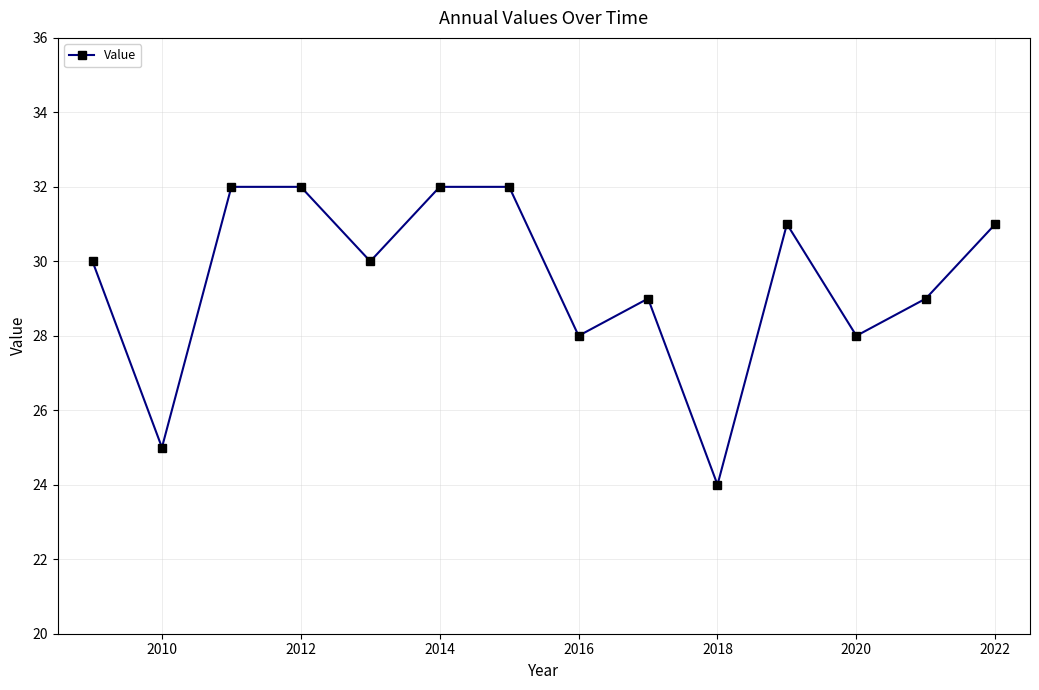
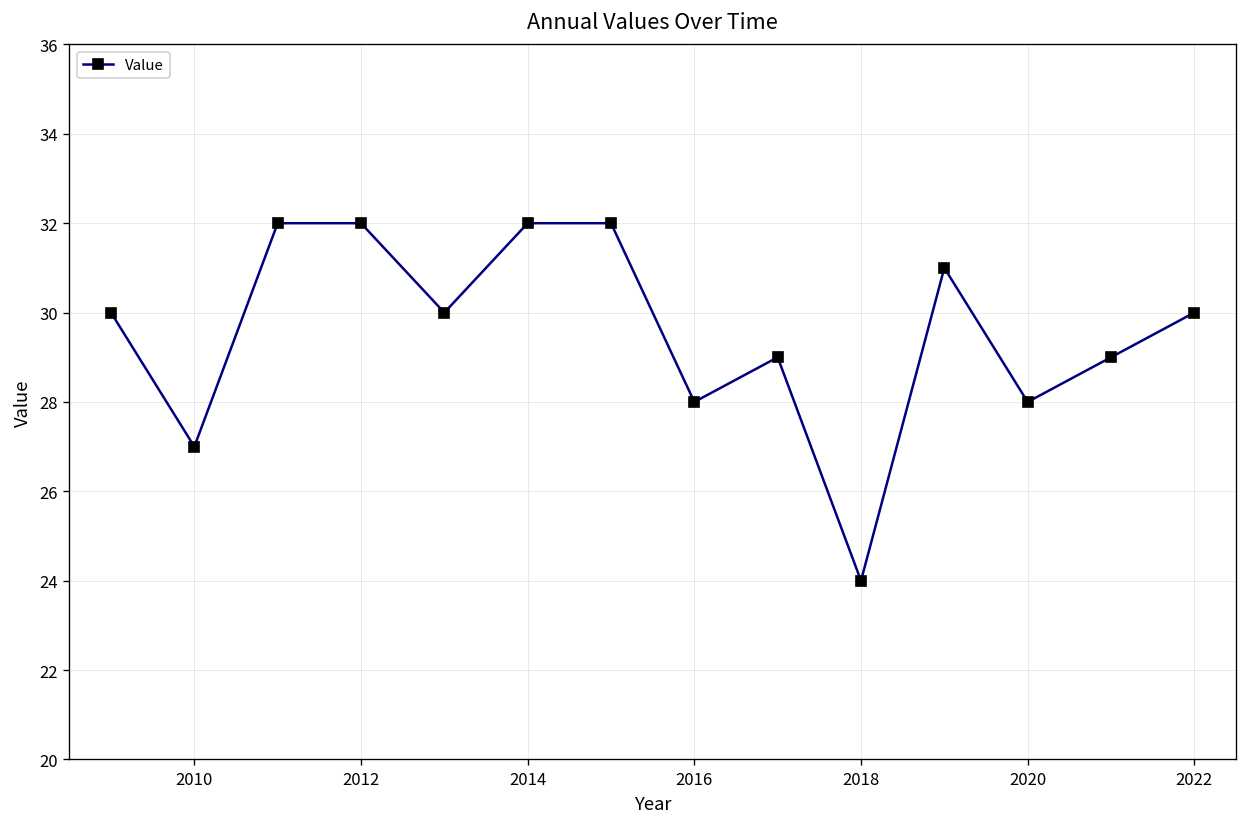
2010: 25 -> 27
2022: 31 -> 30
